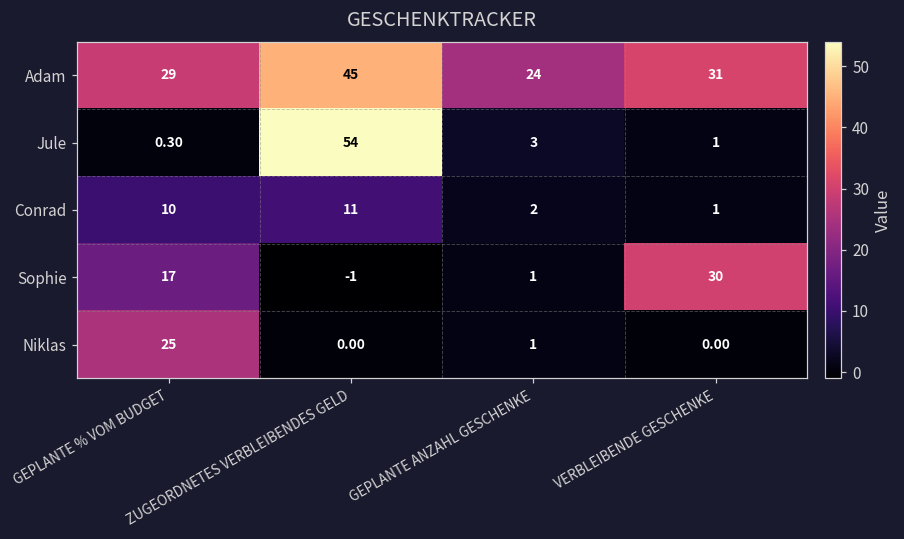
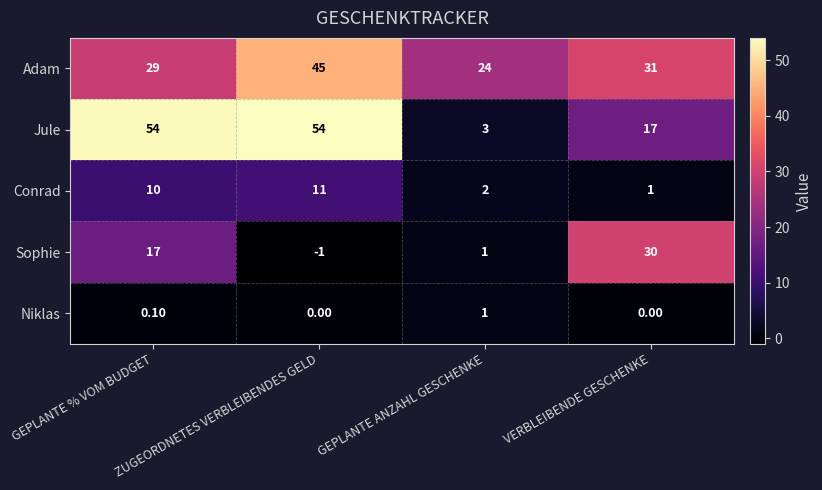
Jule, GEPLANTE % VOM BUDGET: 0.30 -> 54
Jule, VERBLEIBENDE GESCHENKE: 1 -> 17
Niklas, GEPLANTE % VOM BUDGET: 25 -> 0.10
